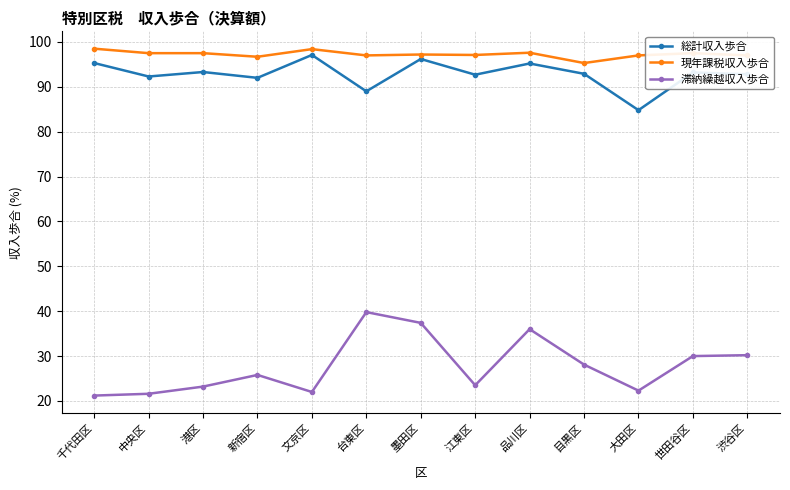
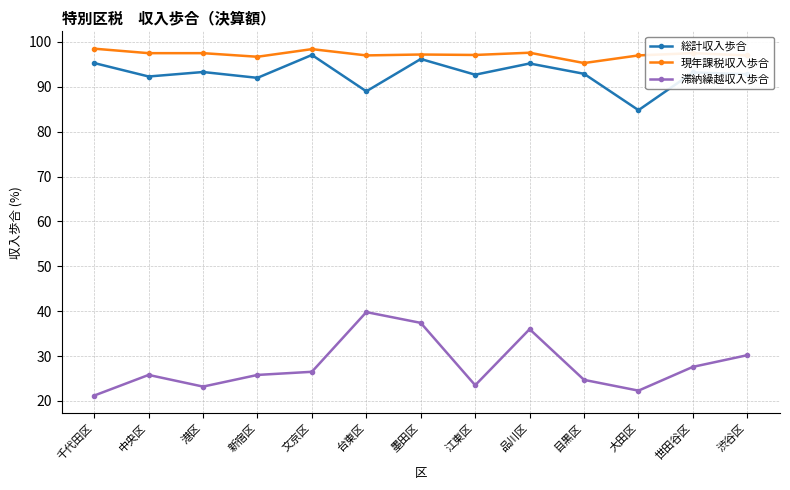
滞納繰越収入歩合, 中央区: 22 -> 26
滞納繰越収入歩合, 文京区: 22 -> 27
滞納繰越収入歩合, 目黒区: 28 -> 25
滞納繰越収入歩合, 世田谷区: 30 -> 28
